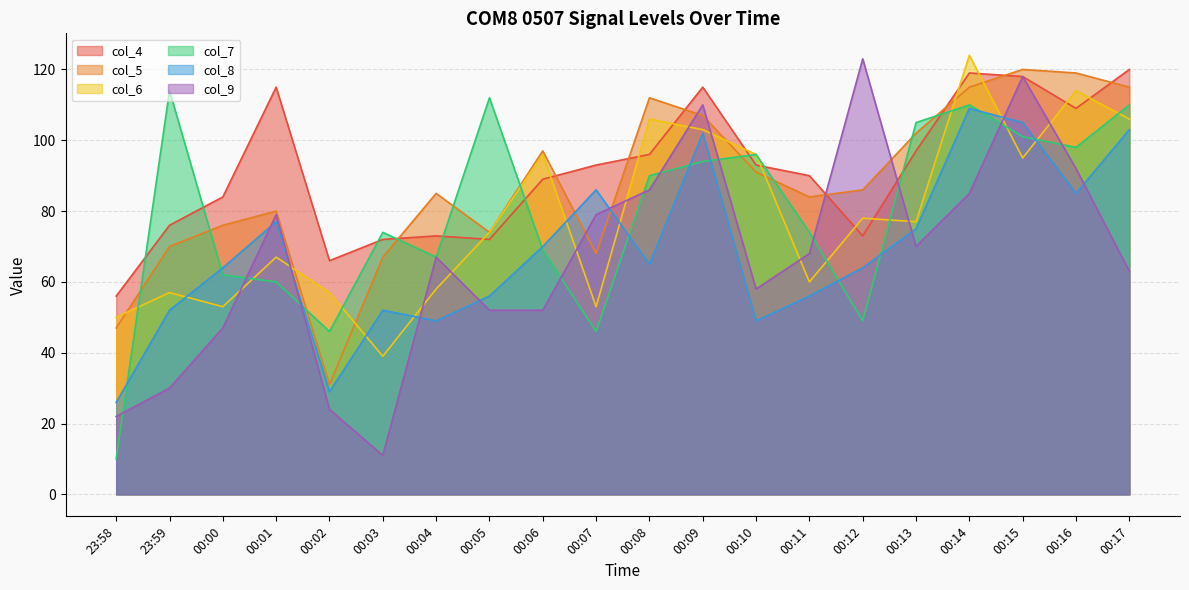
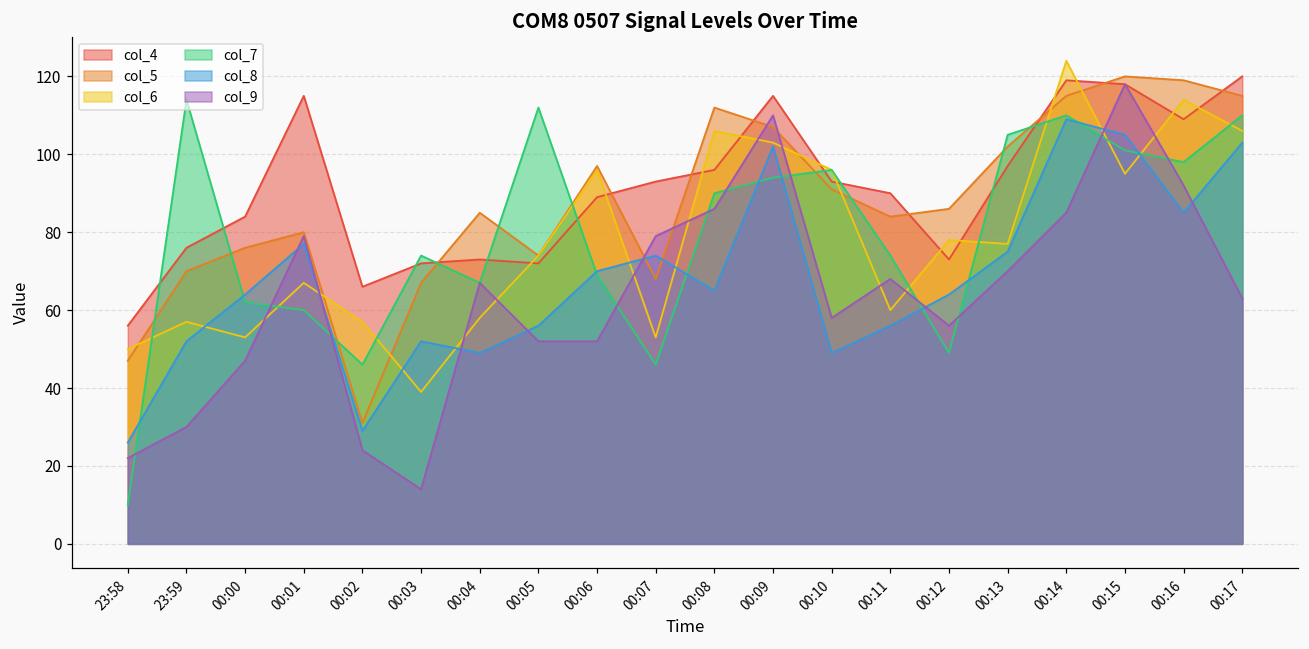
col_9, 00:03: 11 -> 14
col_8, 00:07: 86 -> 74
col_9, 00:12: 123 -> 56
